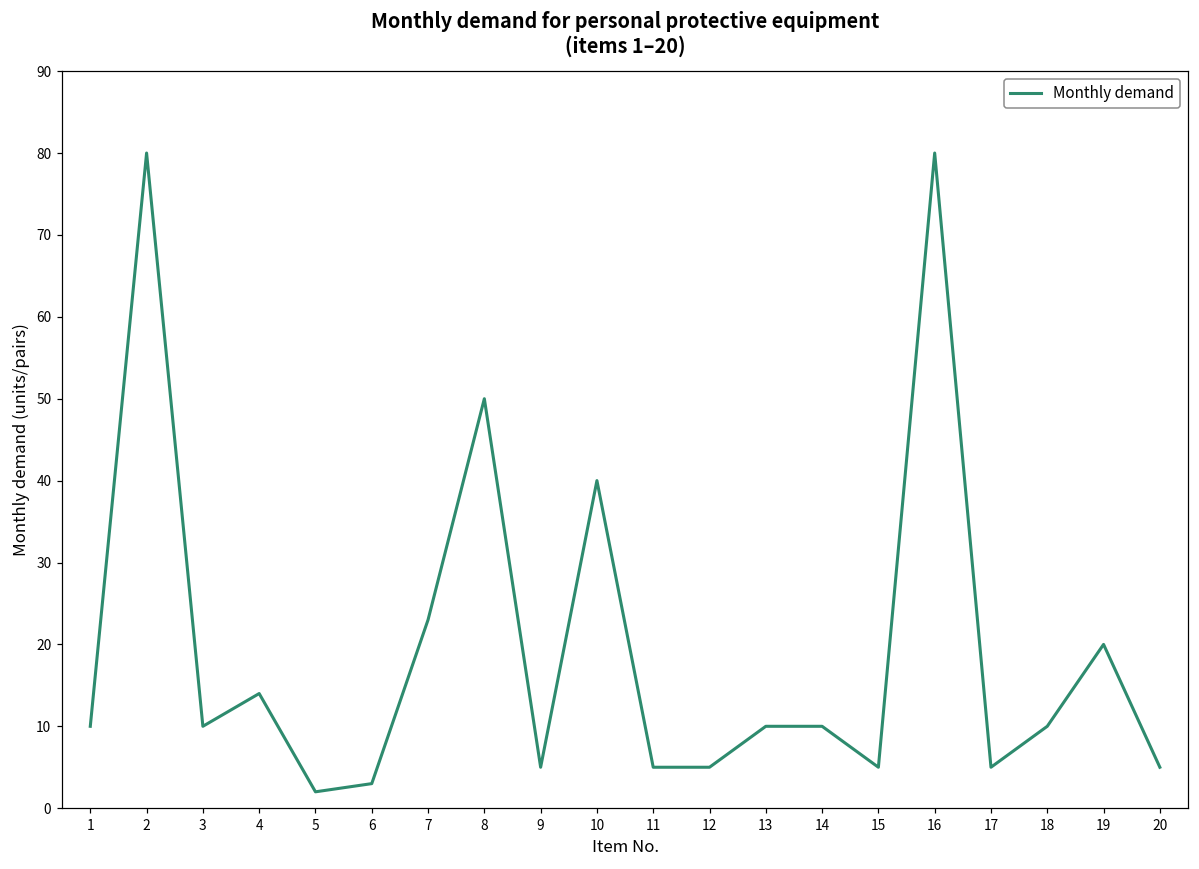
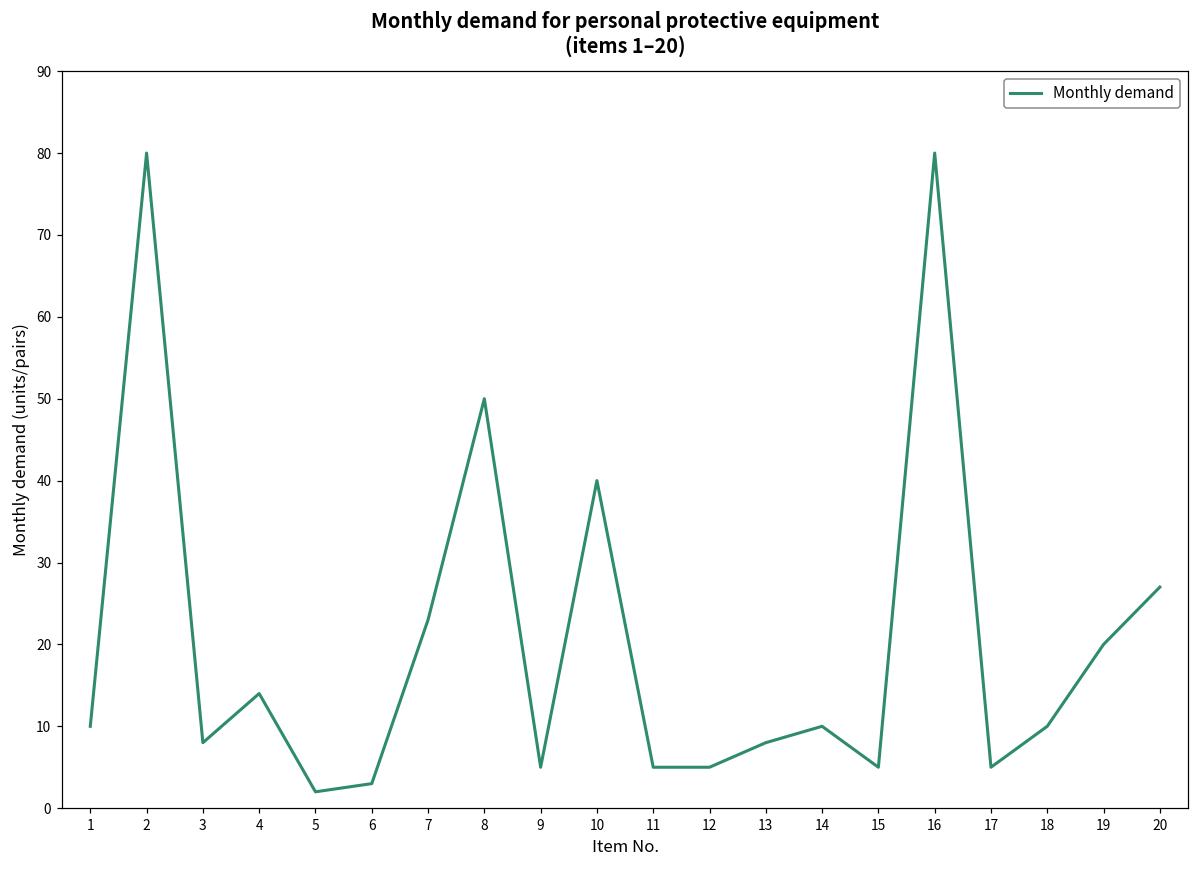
3: 10 -> 8
13: 10 -> 8
20: 5 -> 27
